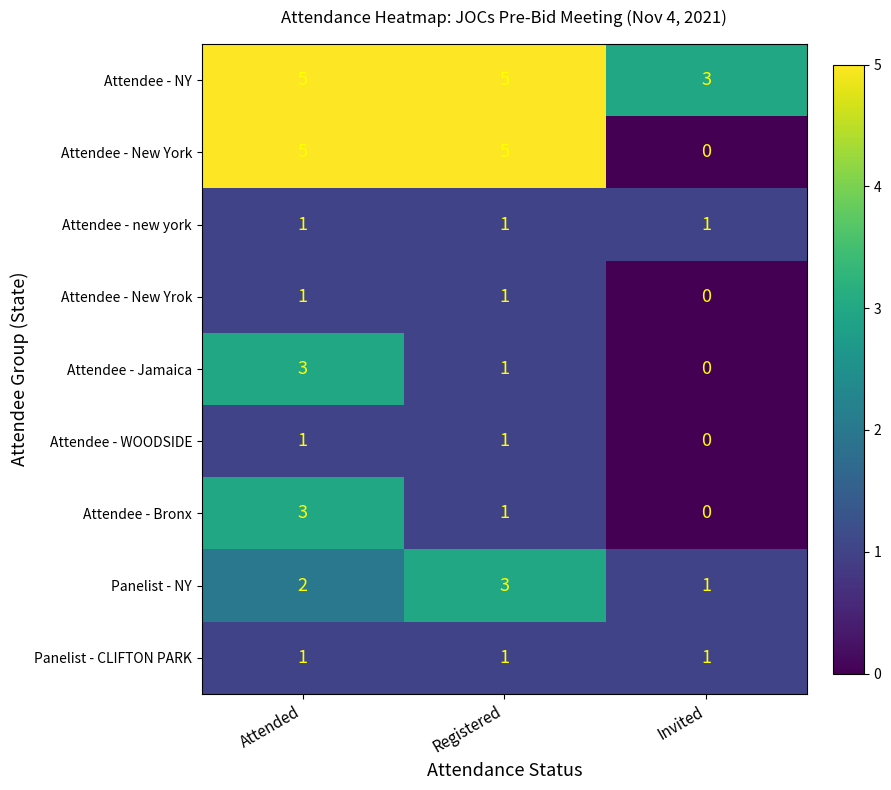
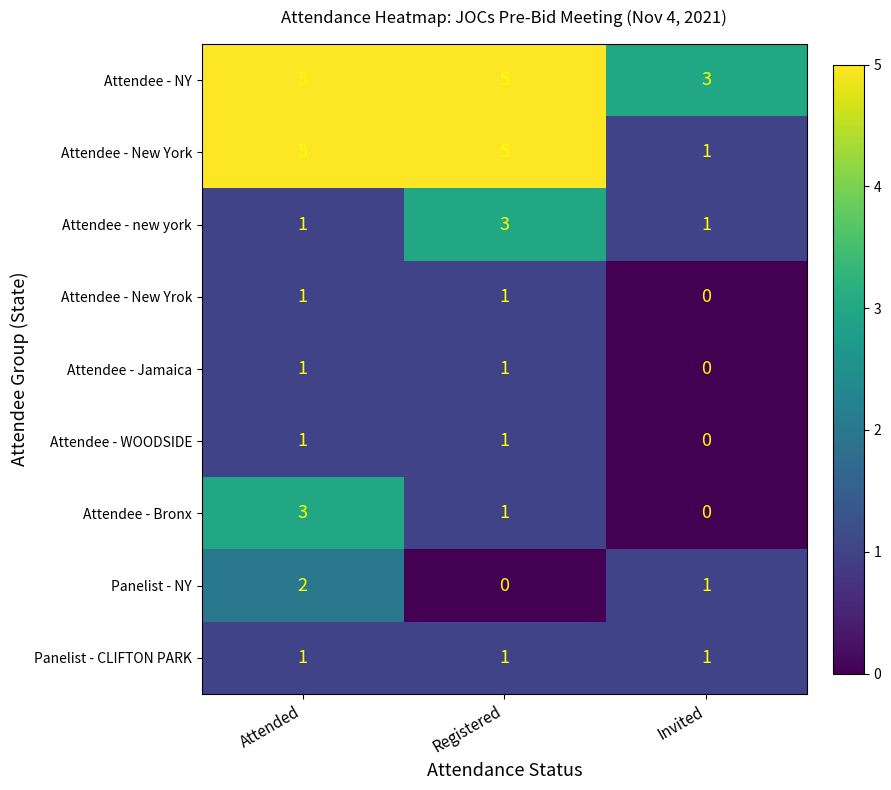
Attendee - New York, Invited: 0 -> 1
Attendee - new york, Registered: 1 -> 3
Attendee - Jamaica, Attended: 3 -> 1
Panelist - NY, Registered: 3 -> 0
